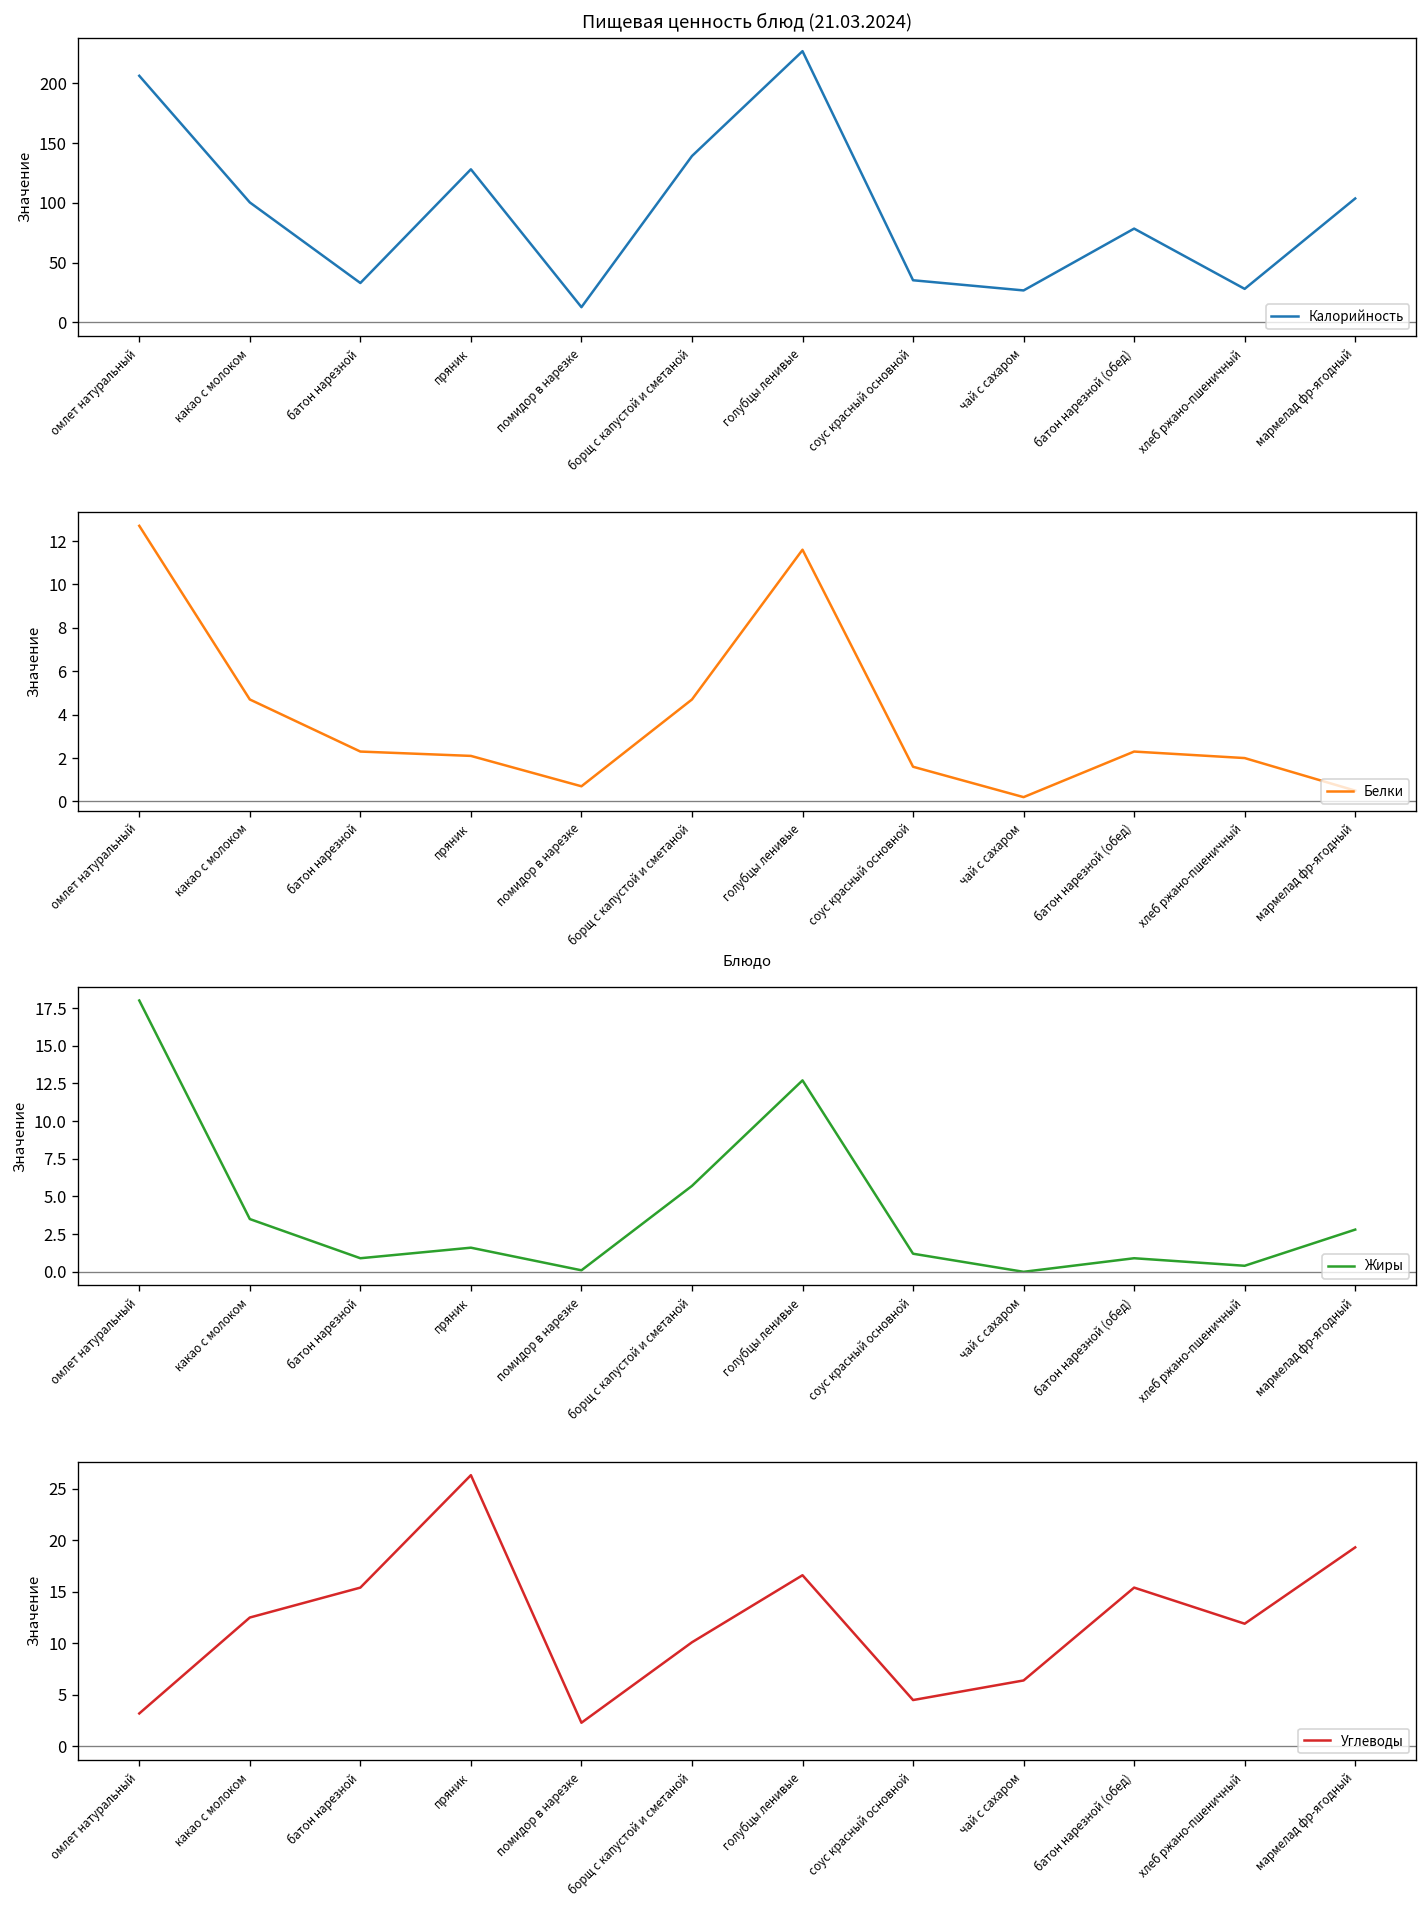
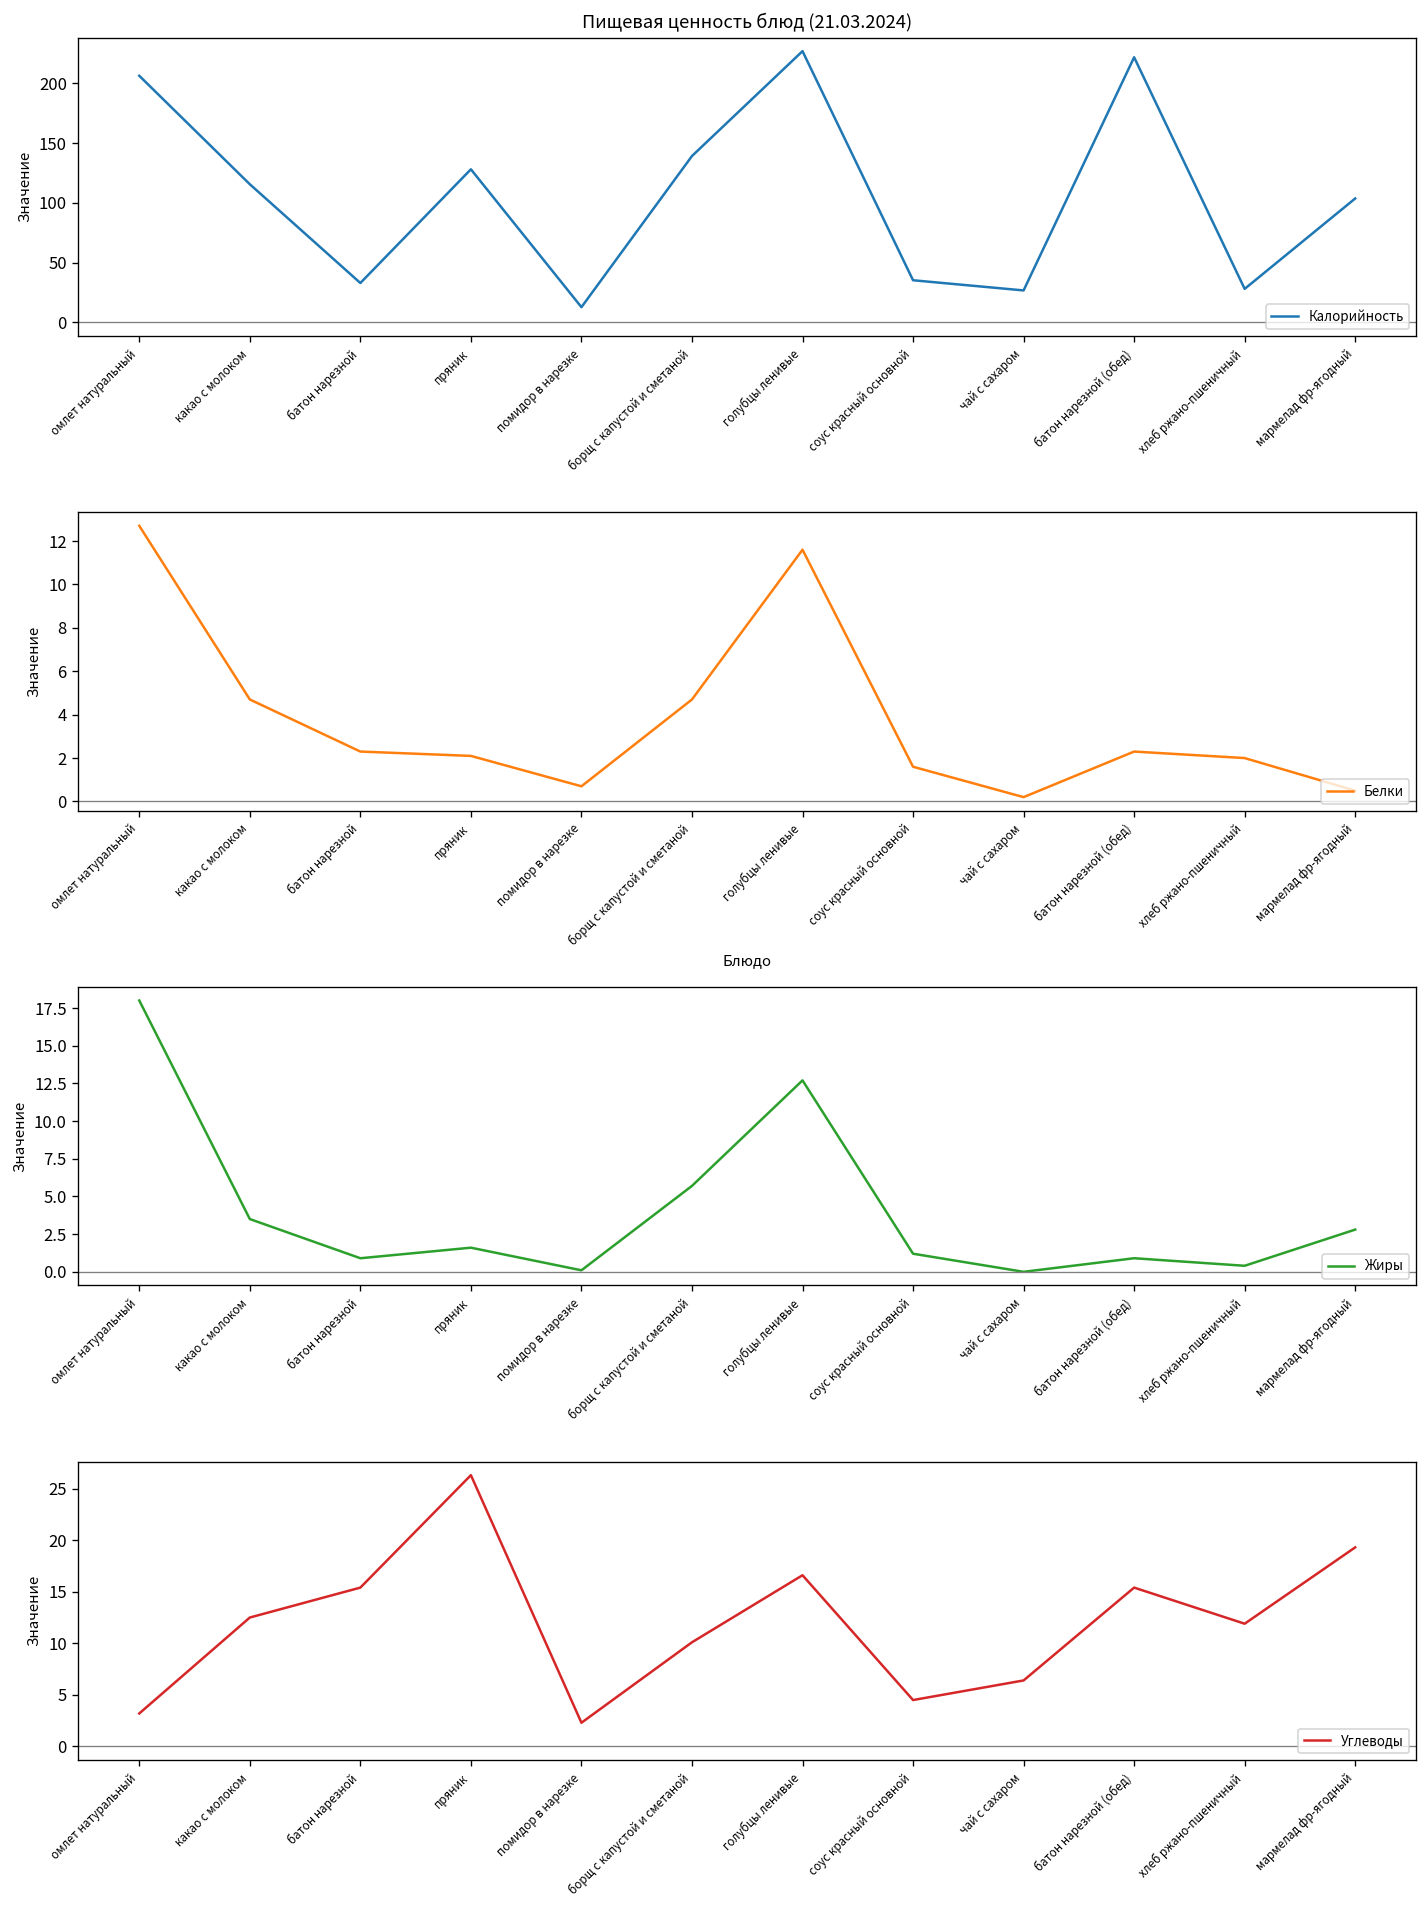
Пищевая ценность блюд (21.03.2024), какао с молоком: 100 -> 120
Пищевая ценность блюд (21.03.2024), батон нарезной (обед): 80 -> 220
